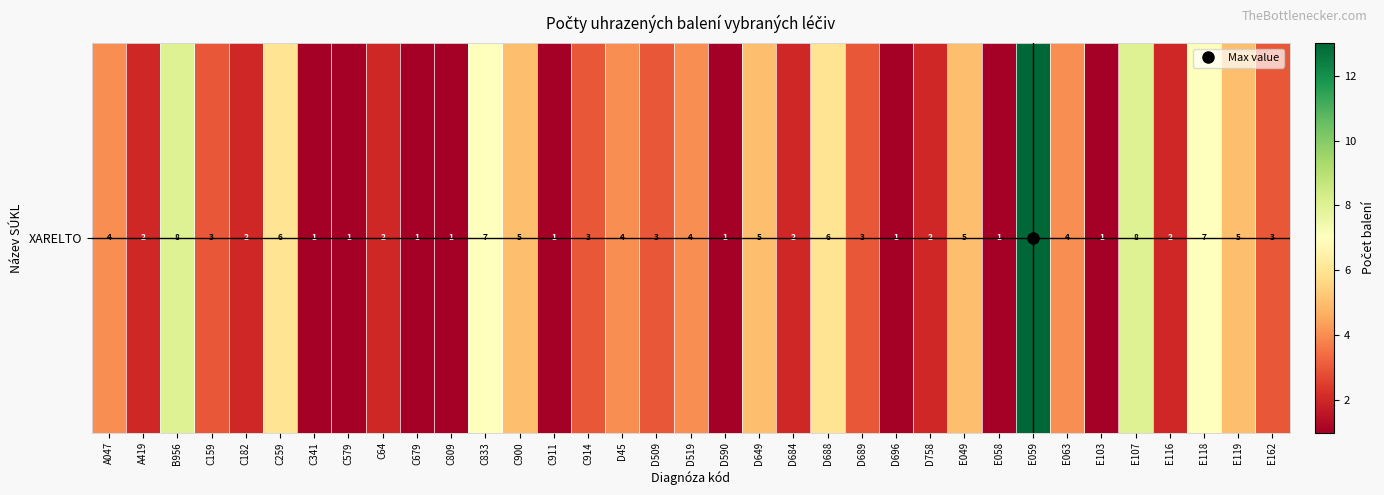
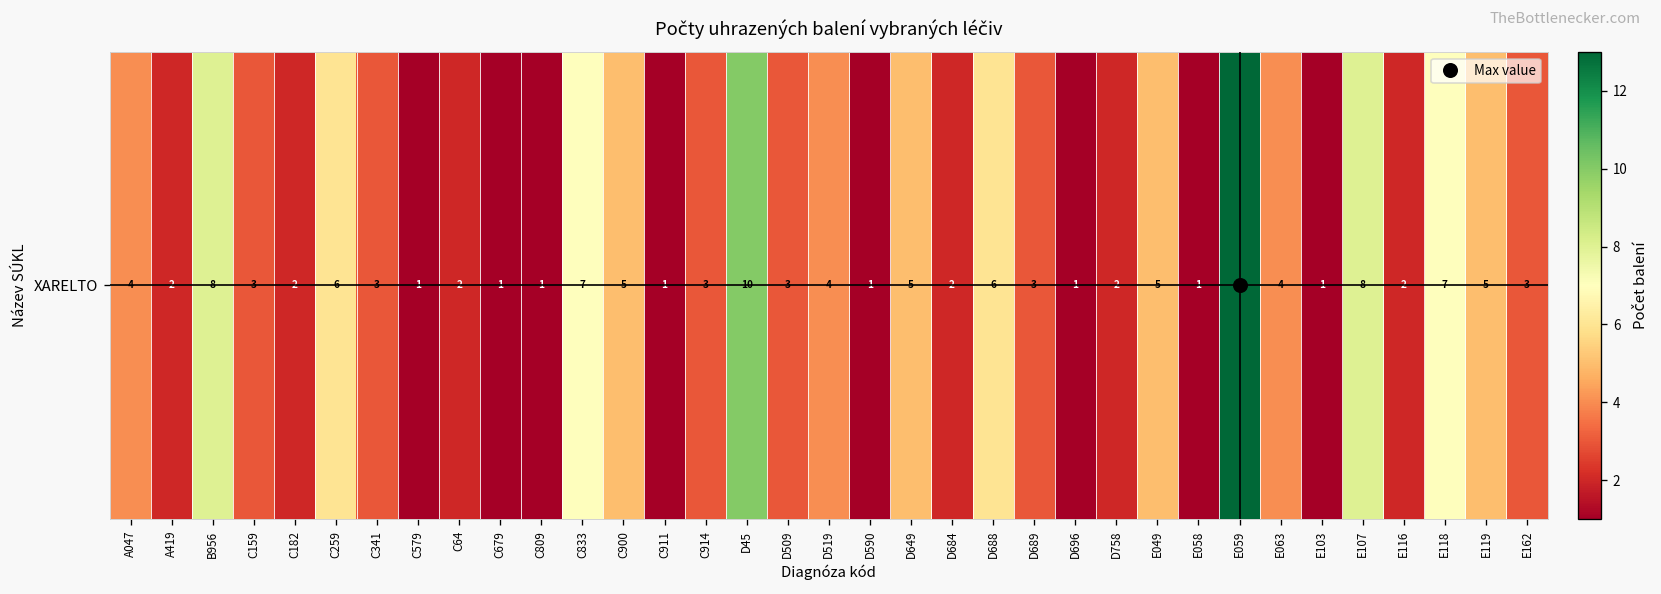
XARELTO, C341: 1 -> 3
XARELTO, D45: 4 -> 10
